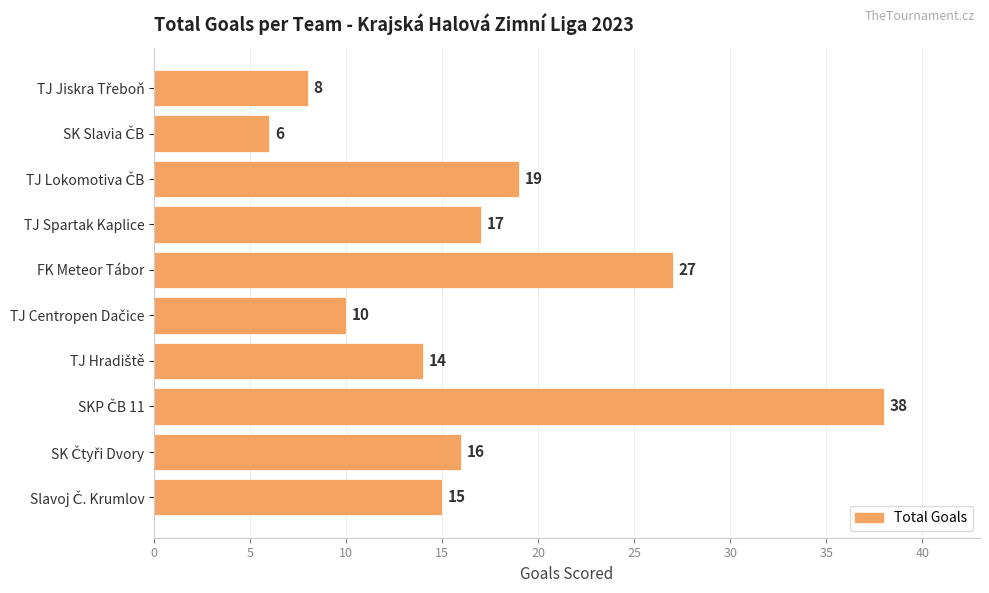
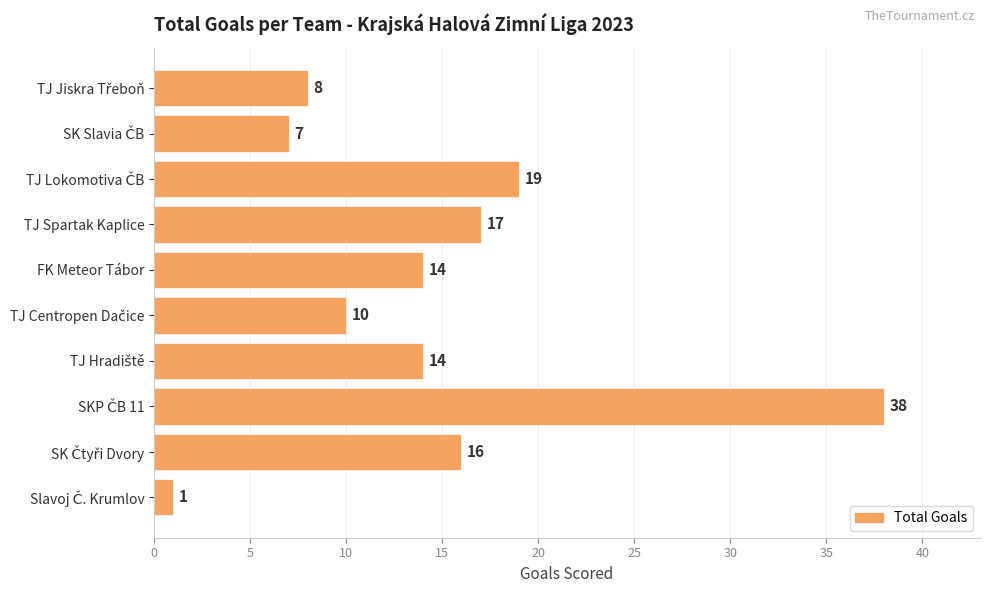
SK Slavia ČB: 6 -> 7
FK Meteor Tábor: 27 -> 14
Slavoj Č. Krumlov: 15 -> 1
